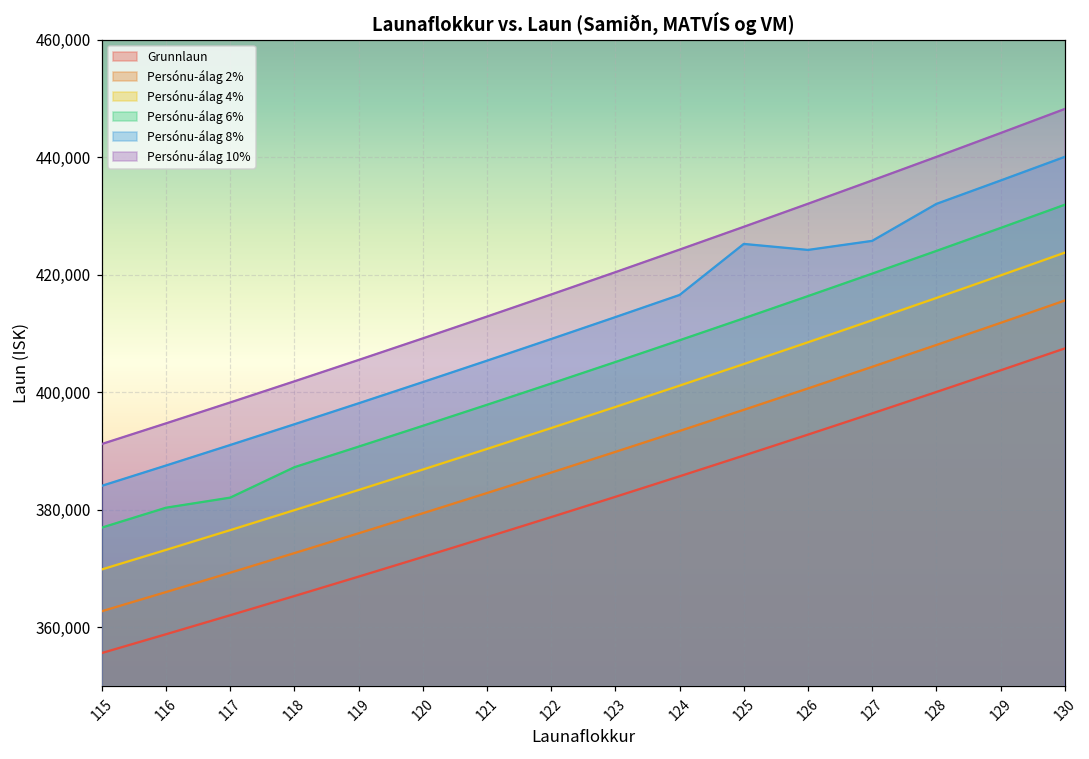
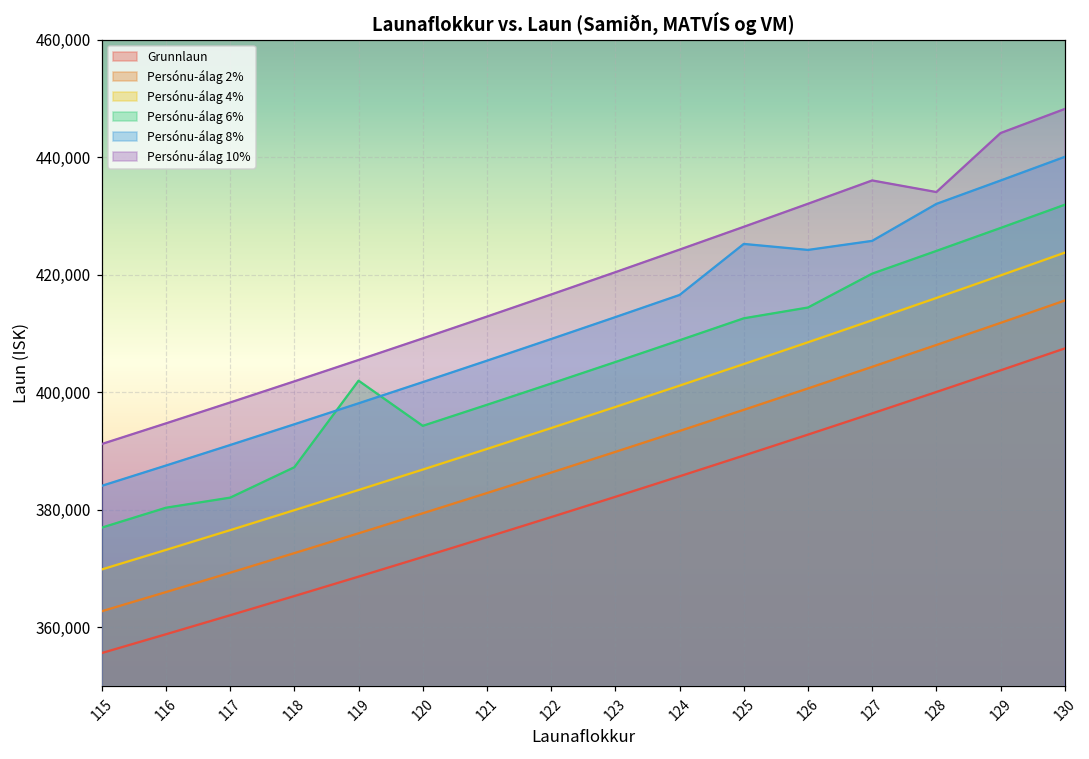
Persónu-álag 6%, 119: 391,000 -> 402,000
Persónu-álag 6%, 126: 416,000 -> 414,000
Persónu-álag 10%, 128: 440,000 -> 434,000
